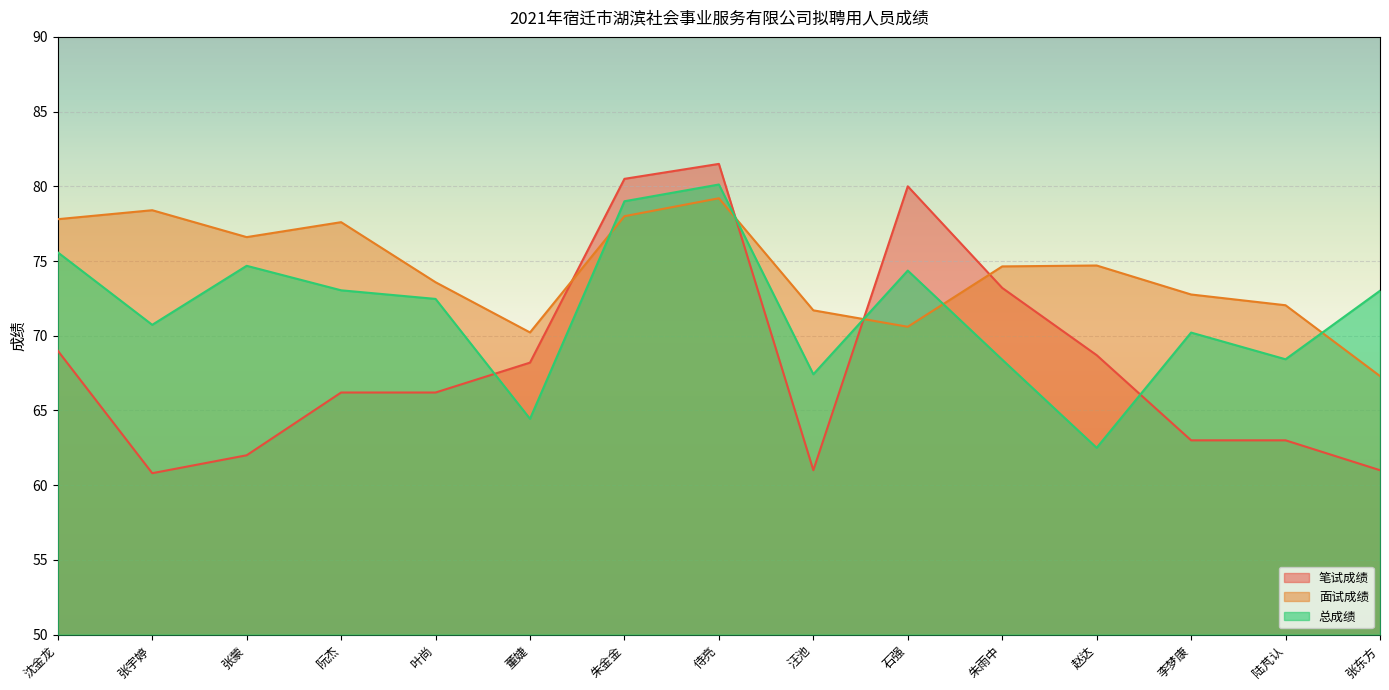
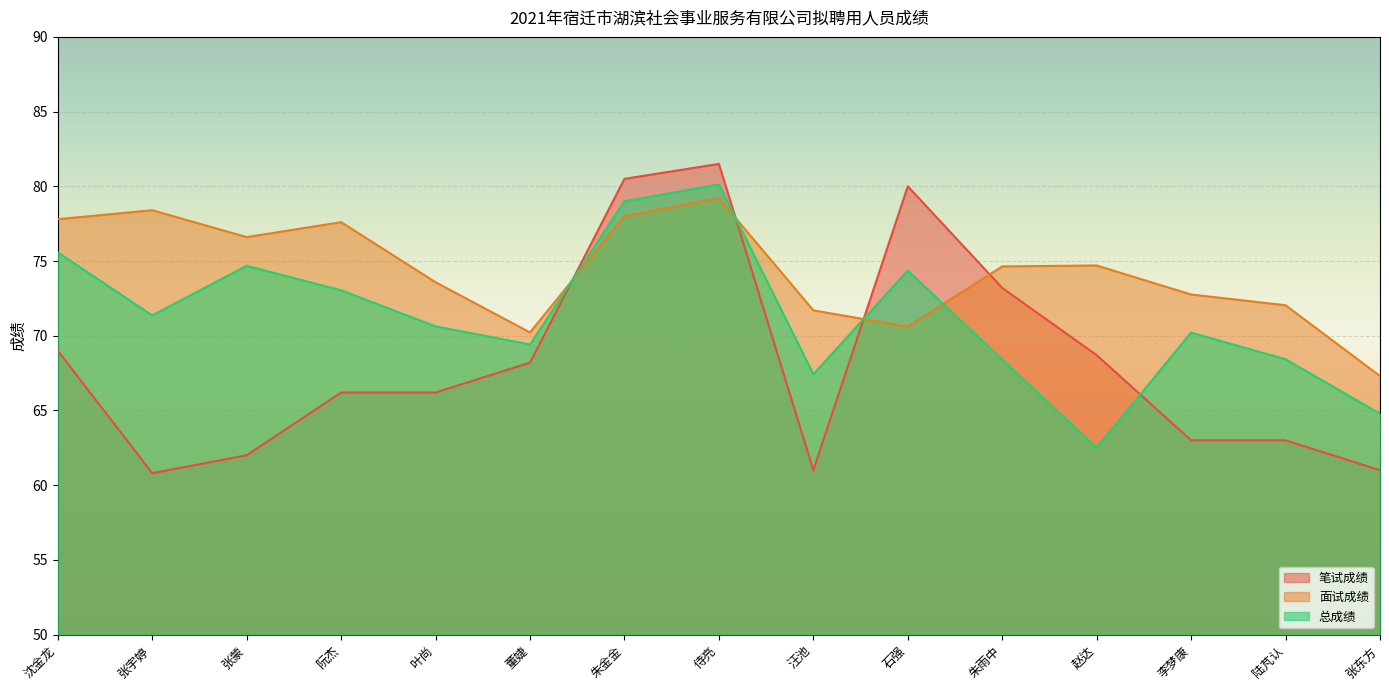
总成绩, 张宇婷: 70.7 -> 71.4
总成绩, 叶尚: 72.5 -> 70.6
总成绩, 董婕: 64.4 -> 69.4
总成绩, 张东方: 73.0 -> 64.8
